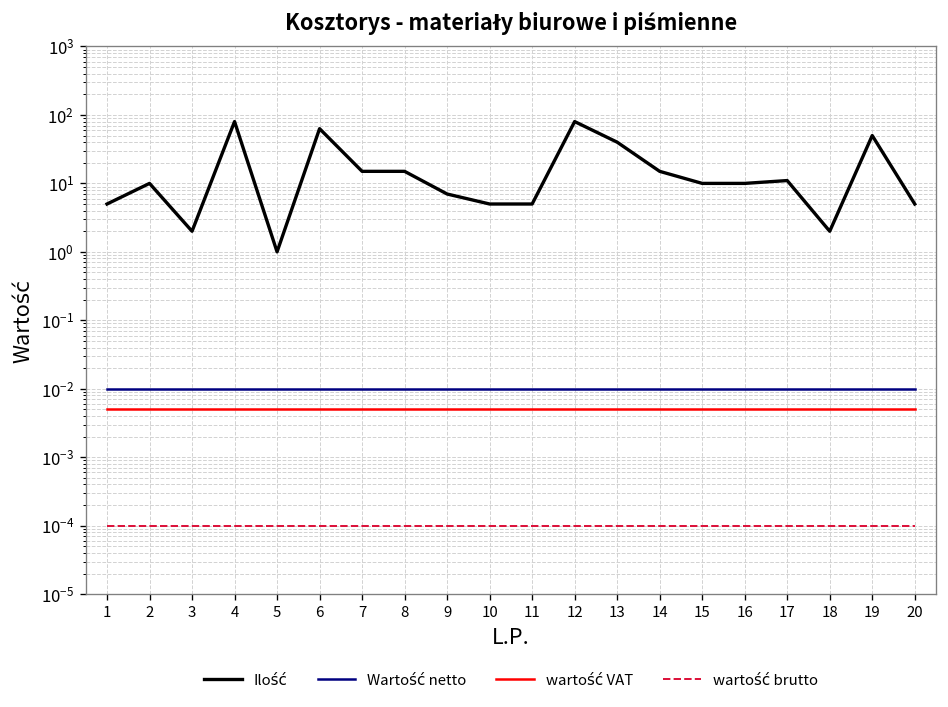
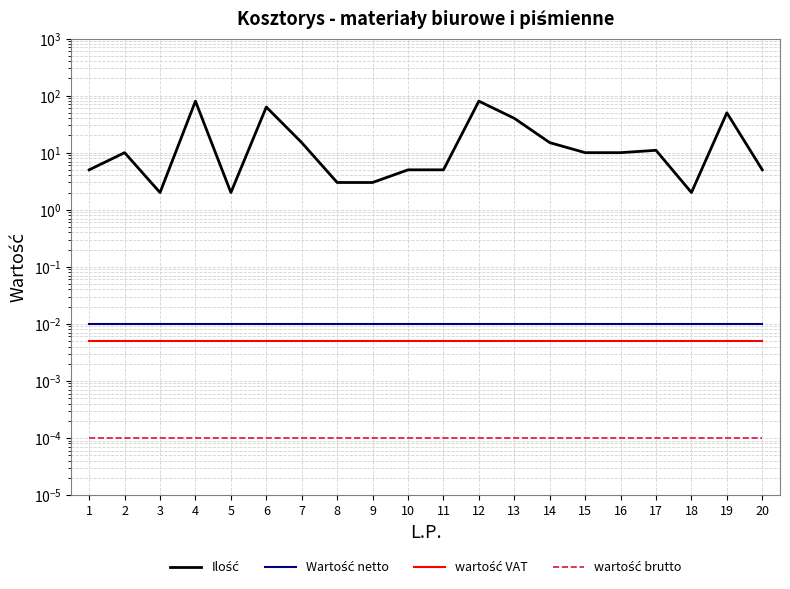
Ilość, 5: 1 -> 2
Ilość, 8: 15 -> 3
Ilość, 9: 7 -> 3
